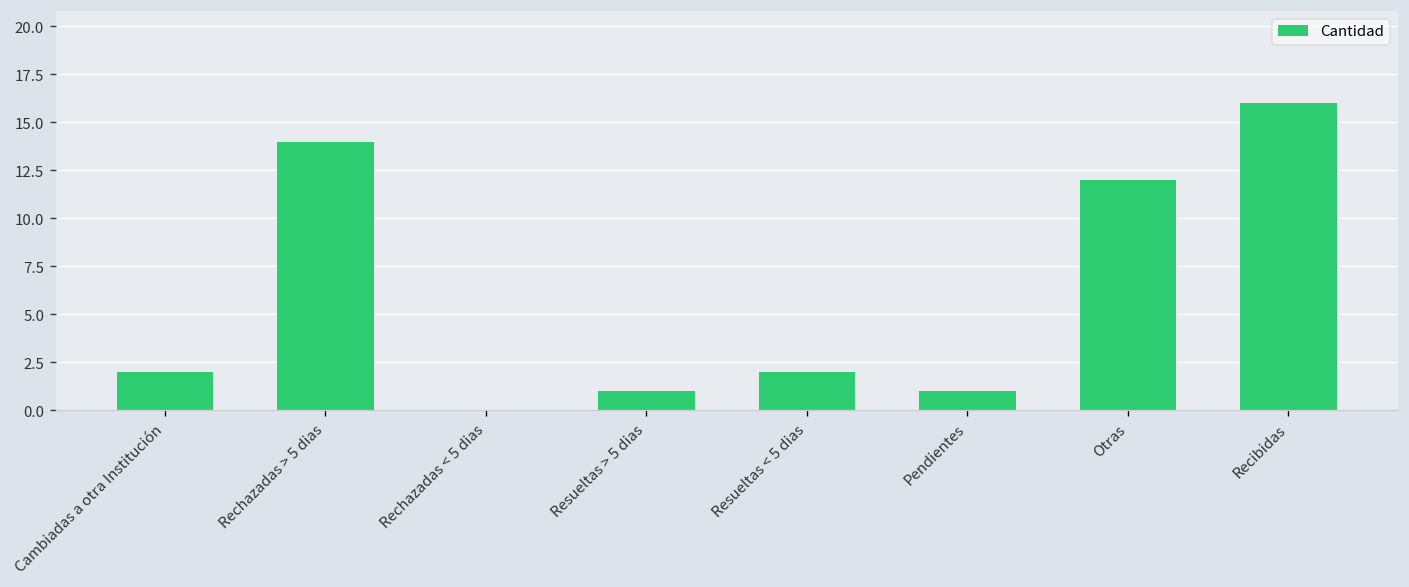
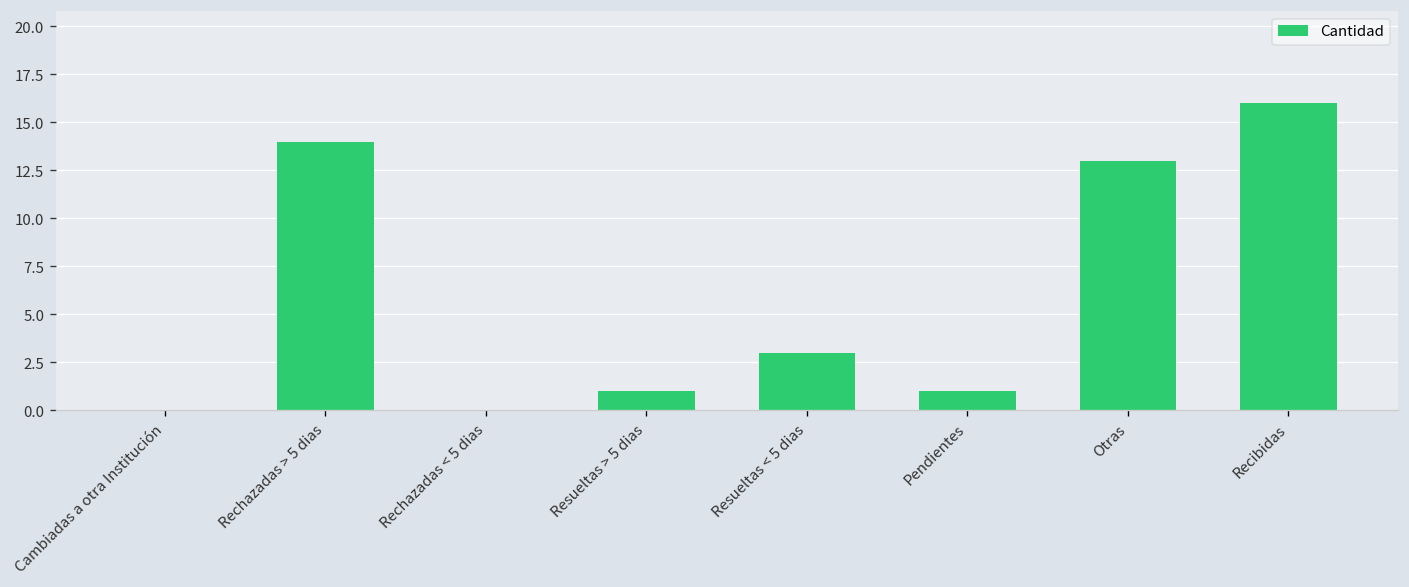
Cambiadas a otra Institución: 2 -> 0
Resueltas < 5 dias: 2 -> 3
Otras: 12 -> 13
